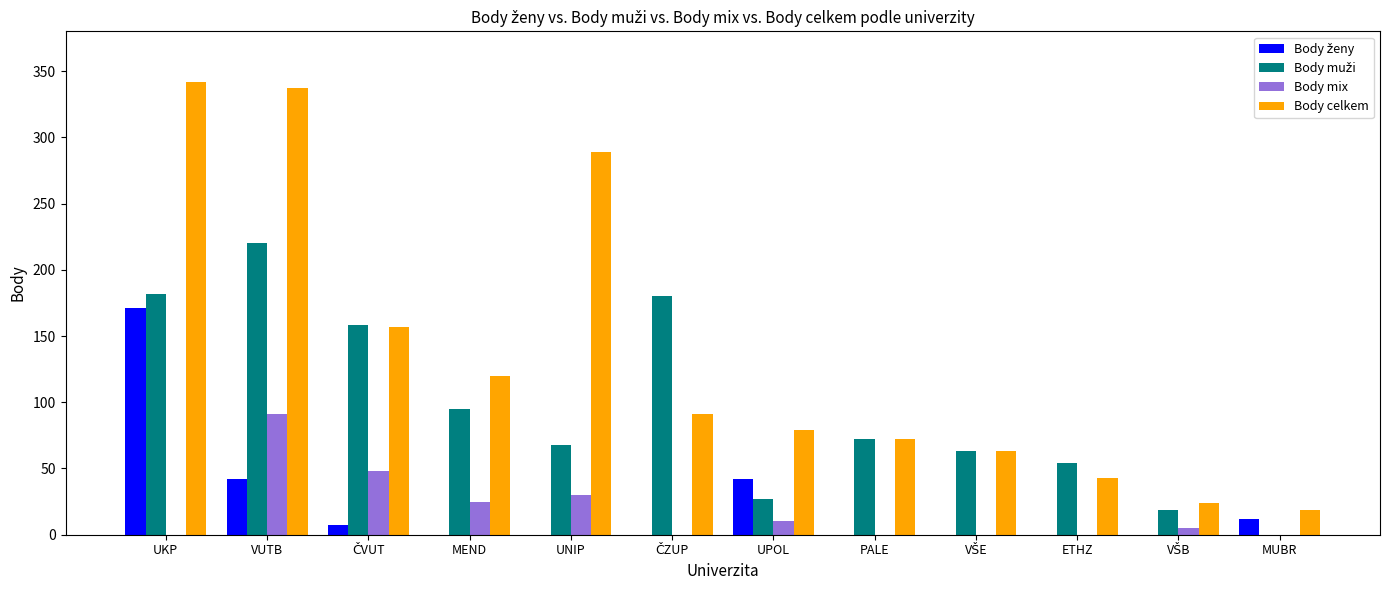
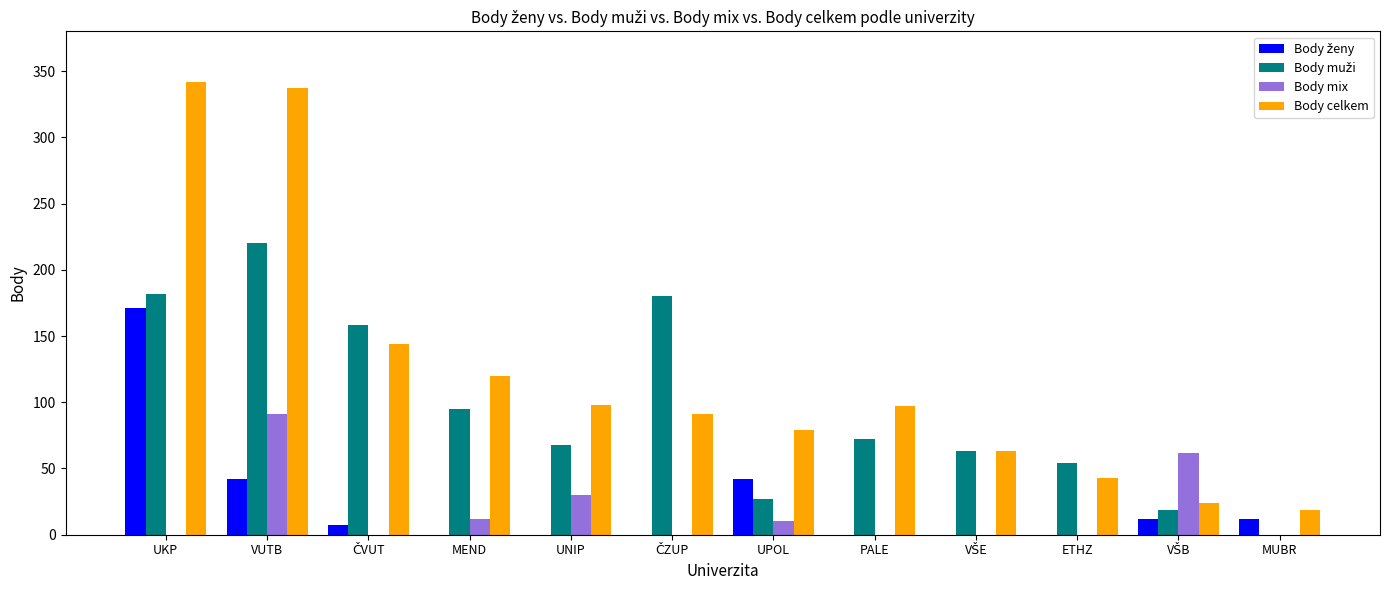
Body mix, ČVUT: 48 -> 0
Body celkem, ČVUT: 157 -> 144
Body mix, MEND: 25 -> 12
Body celkem, UNIP: 289 -> 98
Body celkem, PALE: 72 -> 97
Body ženy, VŠB: 0 -> 12
Body mix, VŠB: 5 -> 62
